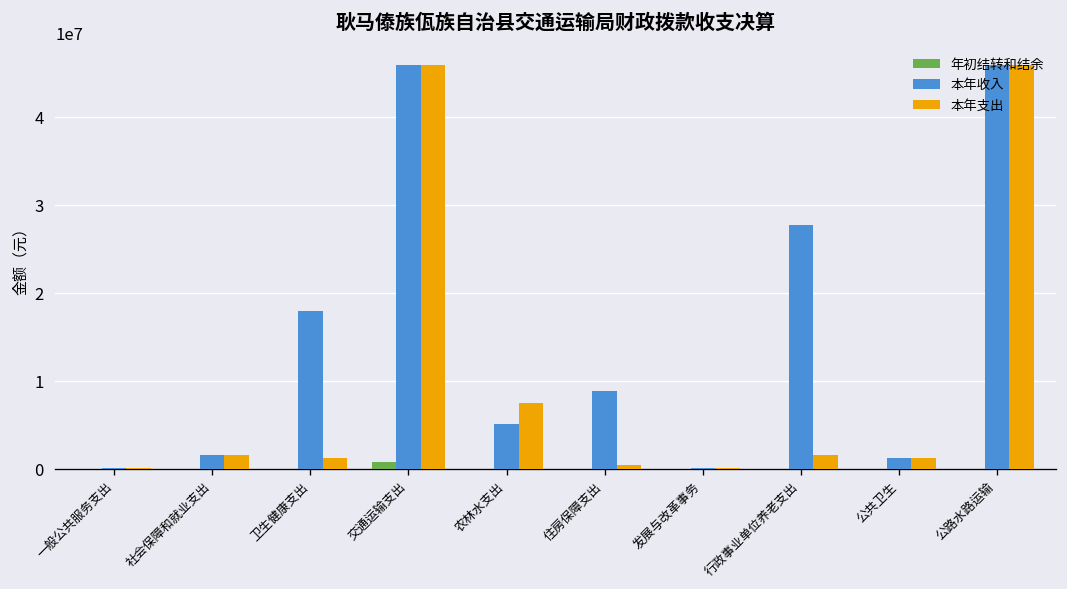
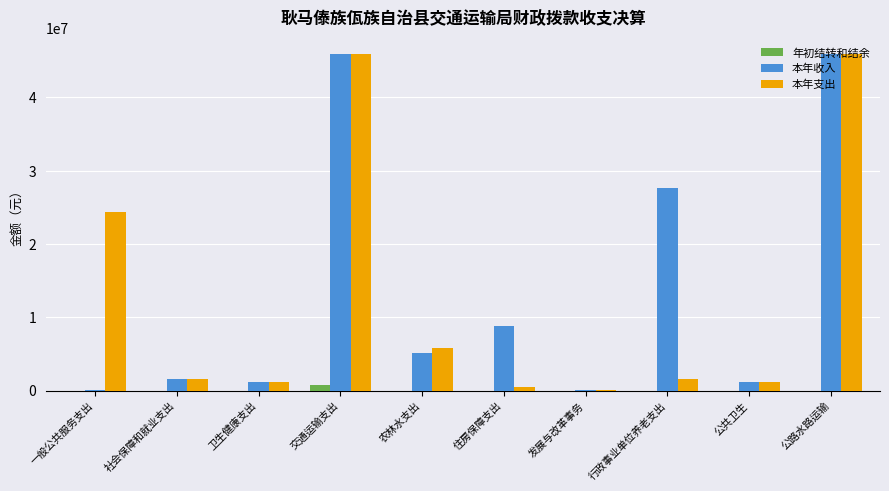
本年支出, 一般公共服务支出: 0 -> 24000000
本年收入, 卫生健康支出: 18000000 -> 1000000
本年支出, 农林水支出: 8000000 -> 6000000
